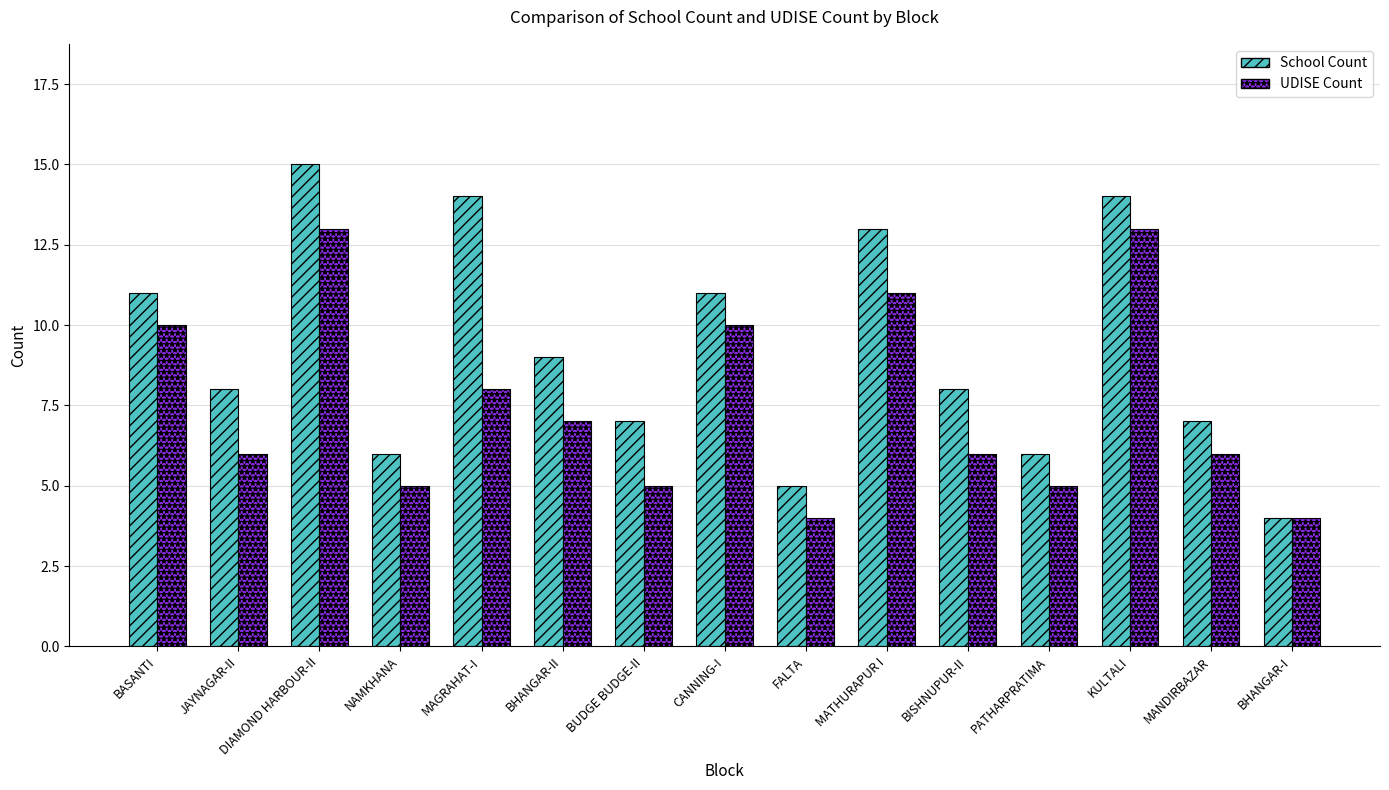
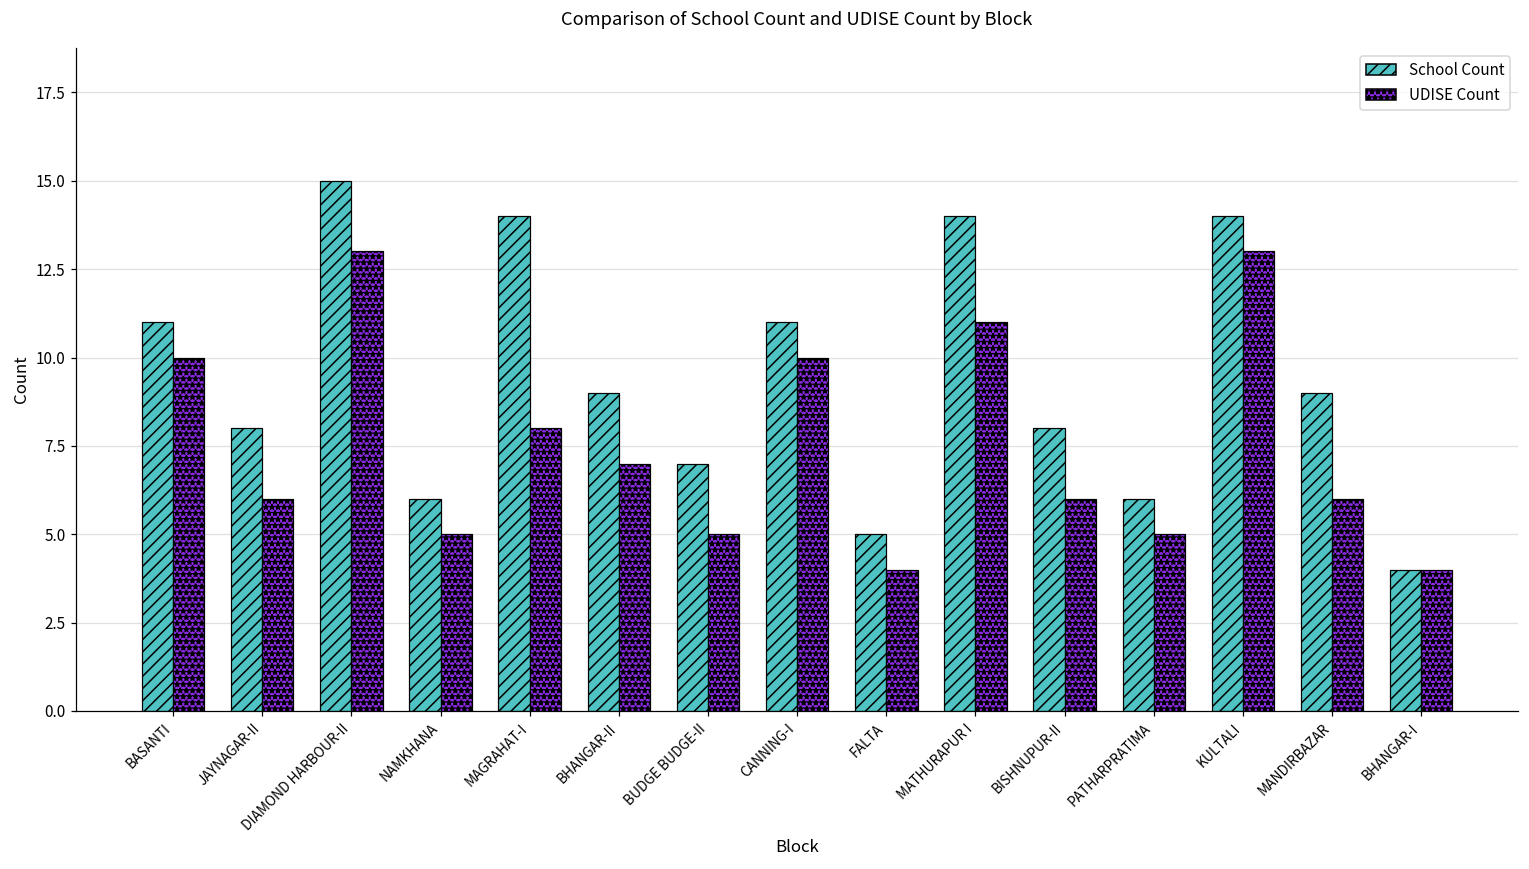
School Count, MATHURAPUR I: 13 -> 14
School Count, MANDIRBAZAR: 7 -> 9
